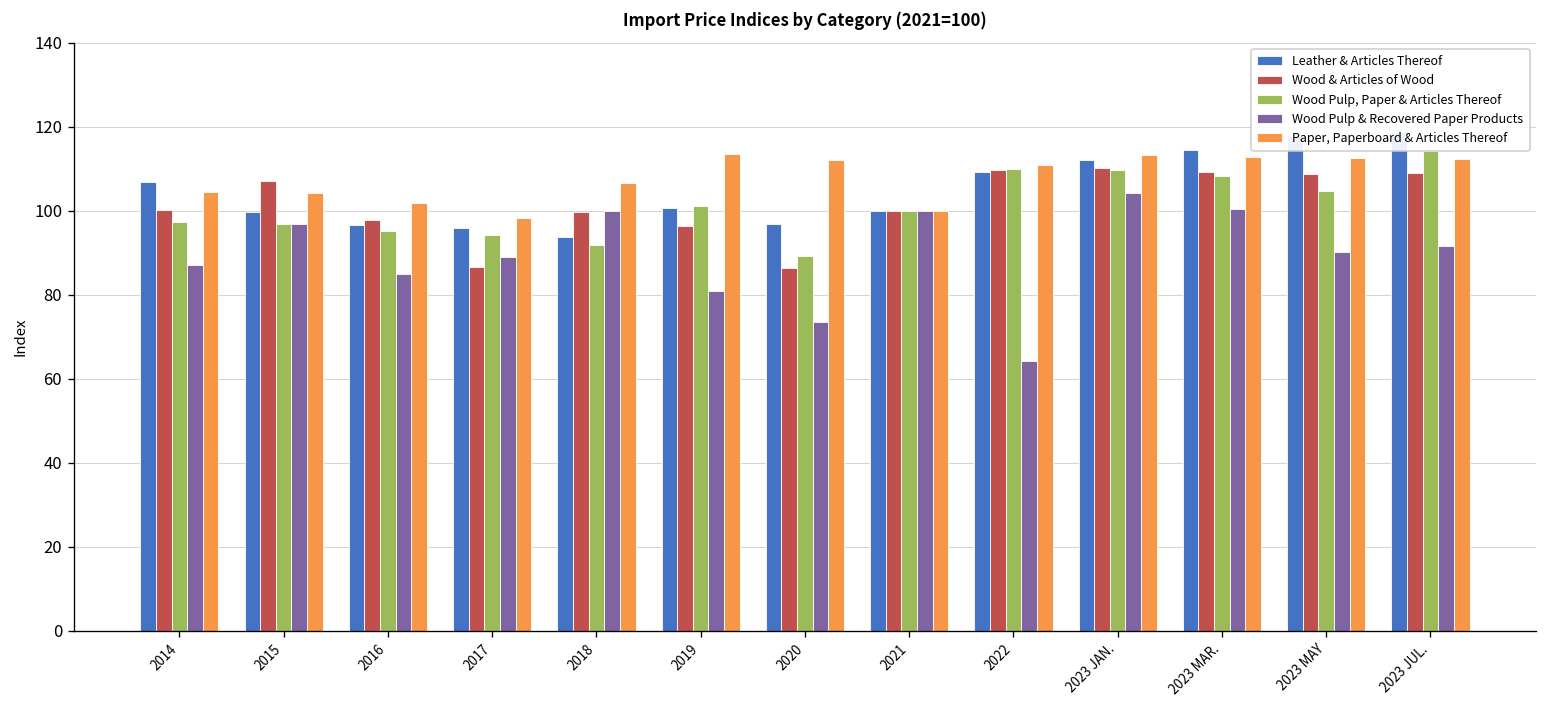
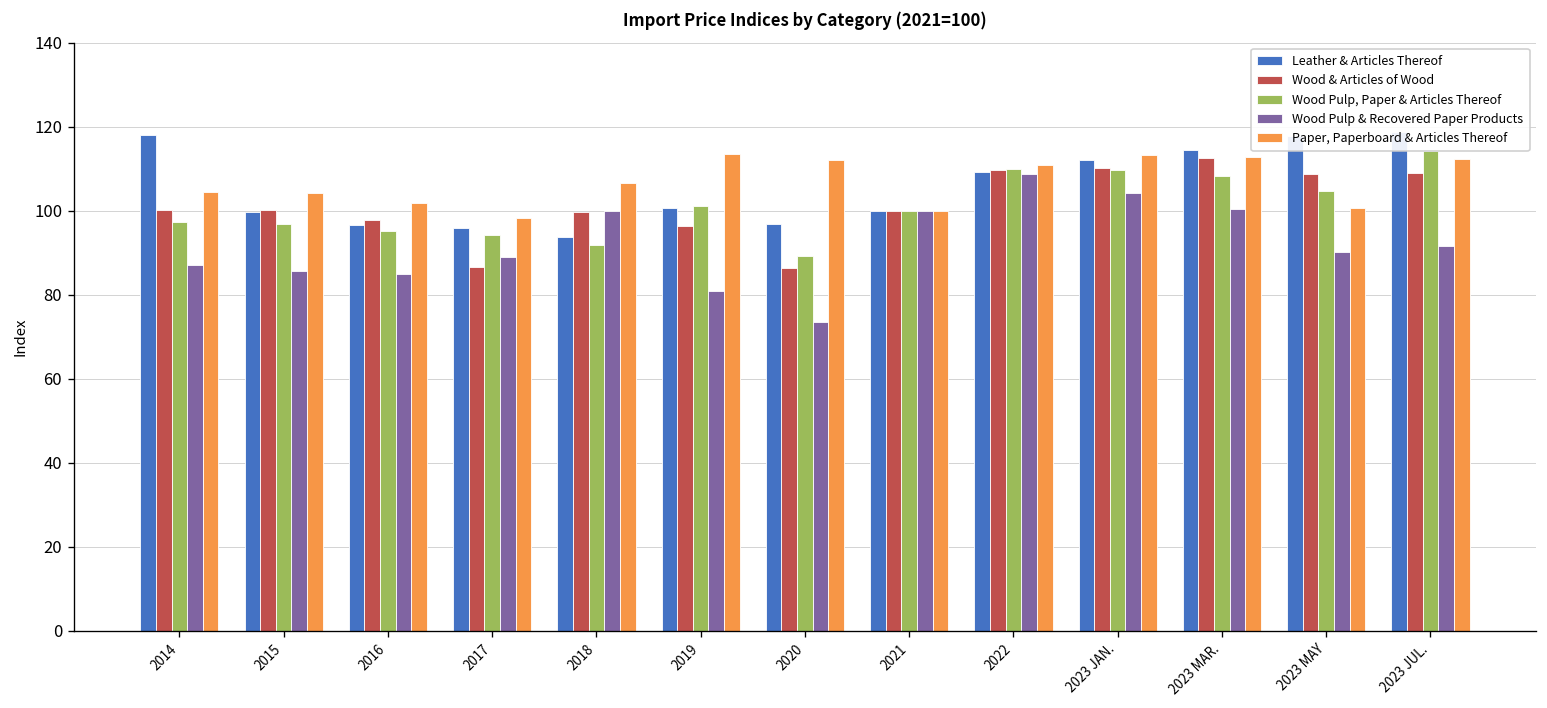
Leather & Articles Thereof, 2014: 107 -> 118
Wood & Articles of Wood, 2015: 107 -> 100
Wood Pulp & Recovered Paper Products, 2015: 97 -> 86
Wood Pulp & Recovered Paper Products, 2022: 64 -> 109
Wood & Articles of Wood, 2023 MAR.: 109 -> 112
Paper, Paperboard & Articles Thereof, 2023 MAY: 112 -> 101
